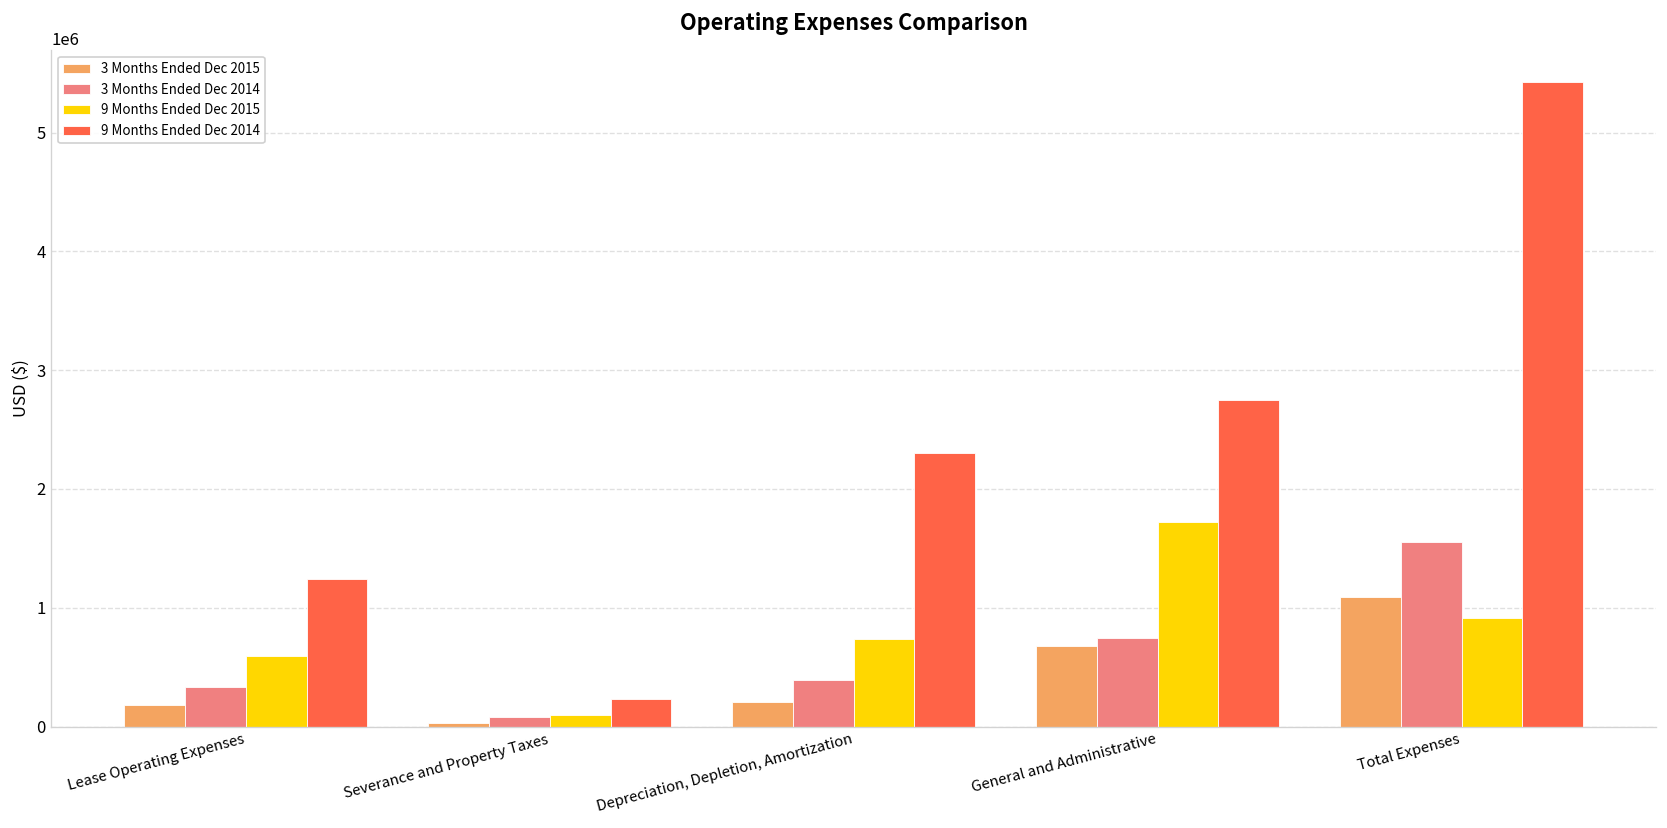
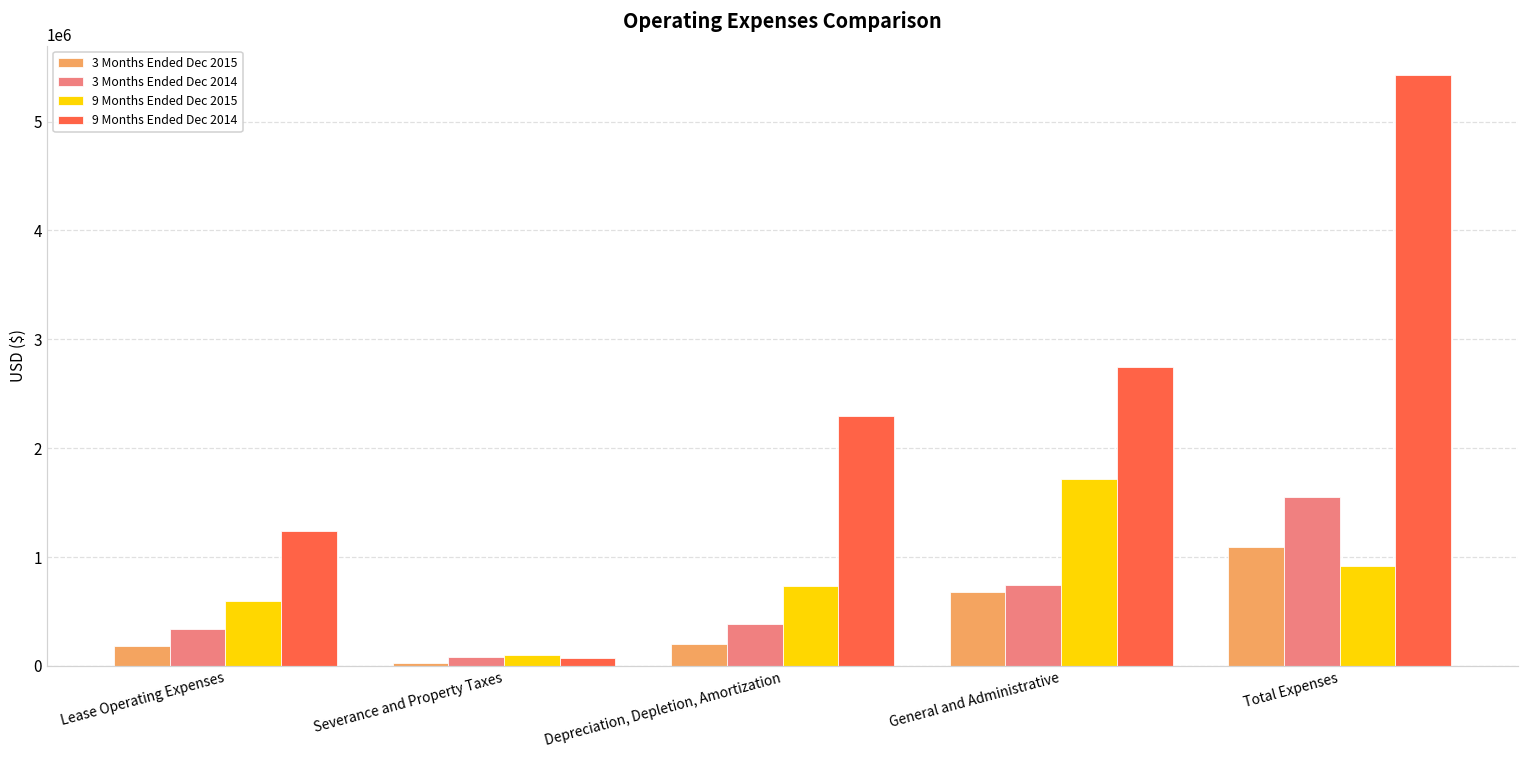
9 Months Ended Dec 2014, Severance and Property Taxes: 200000 -> 100000
